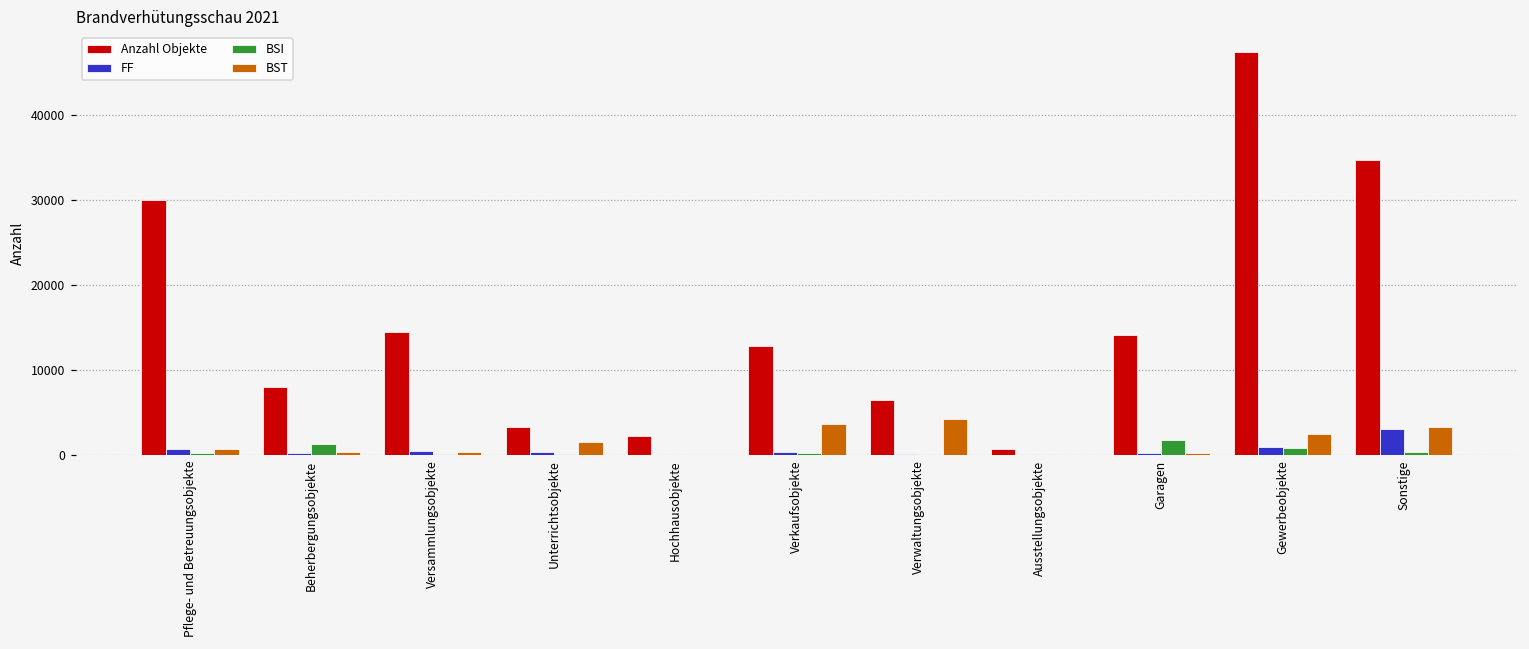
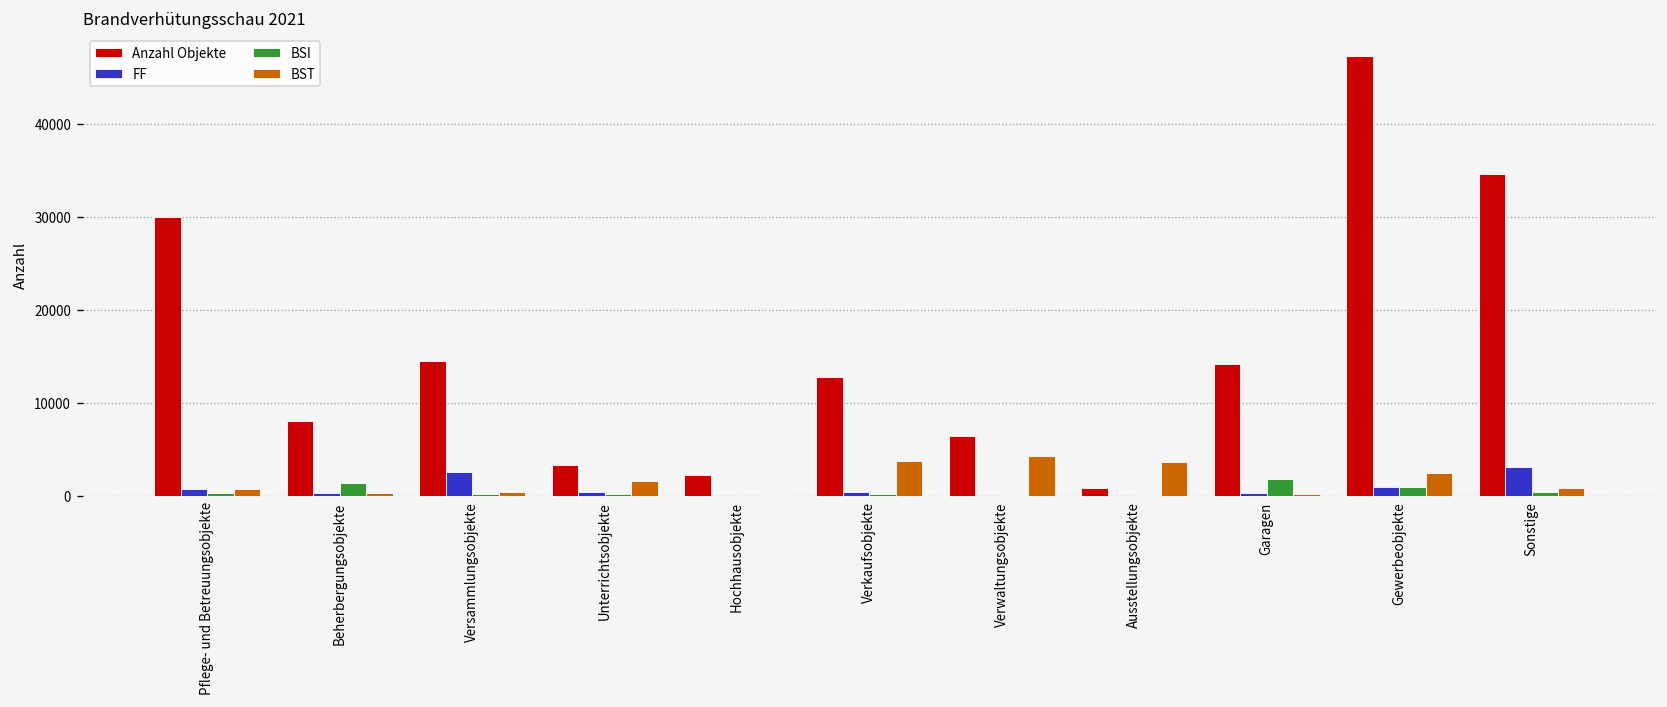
FF, Versammlungsobjekte: 0 -> 3000
BST, Ausstellungsobjekte: 0 -> 4000
BST, Sonstige: 3000 -> 1000
